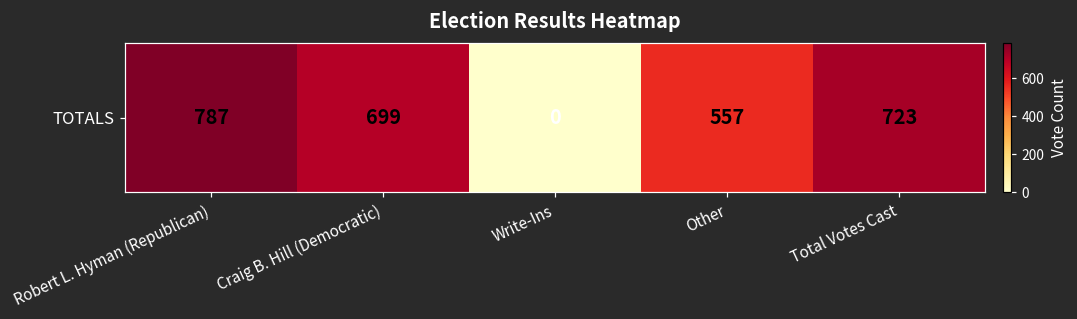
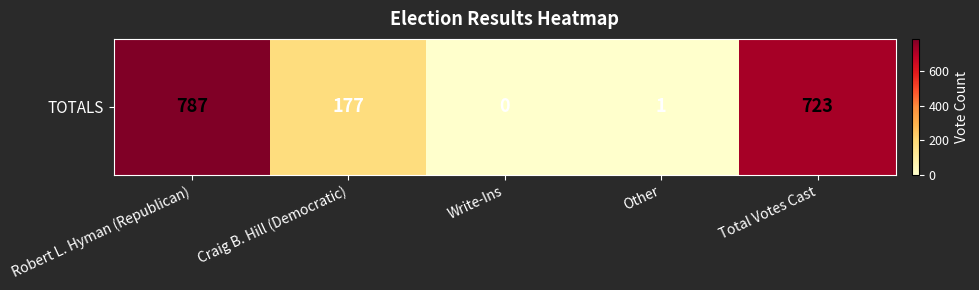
TOTALS, Craig B. Hill (Democratic): 699 -> 177
TOTALS, Other: 557 -> 1
